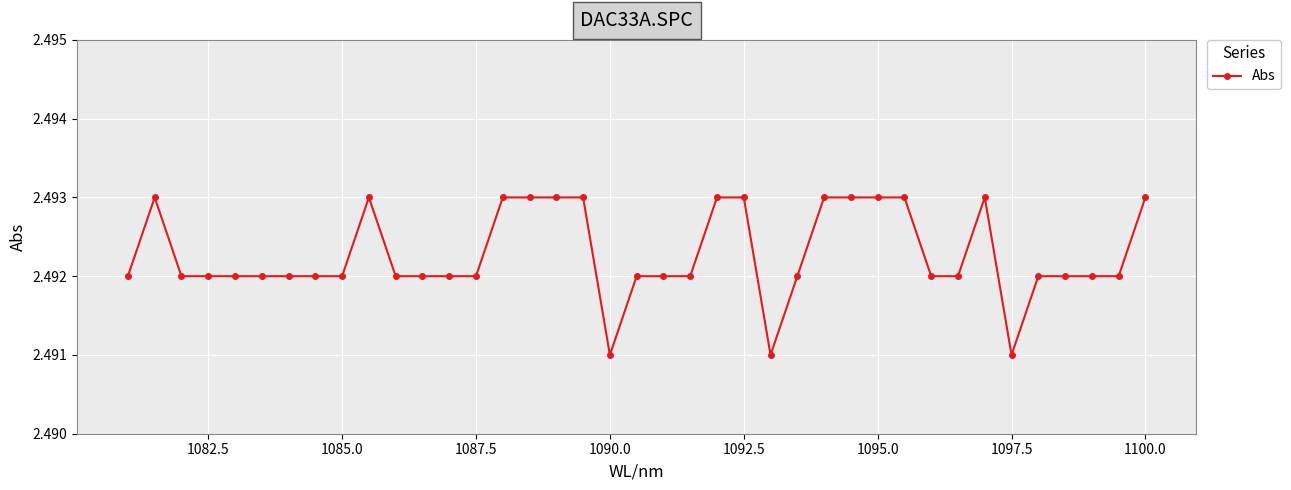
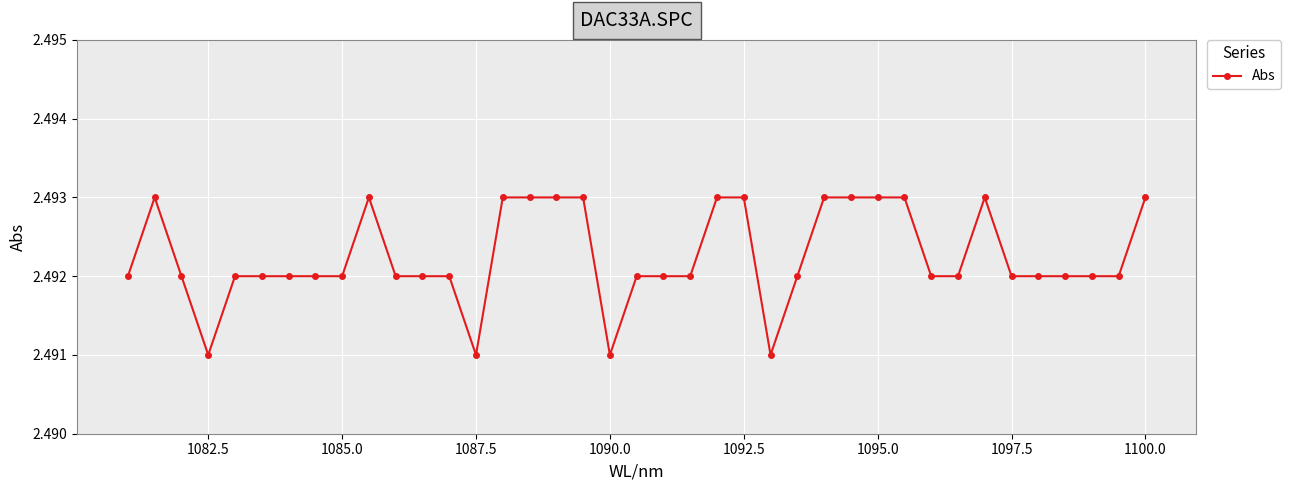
1082.5: 2.492 -> 2.491
1087.5: 2.492 -> 2.491
1097.5: 2.491 -> 2.492
